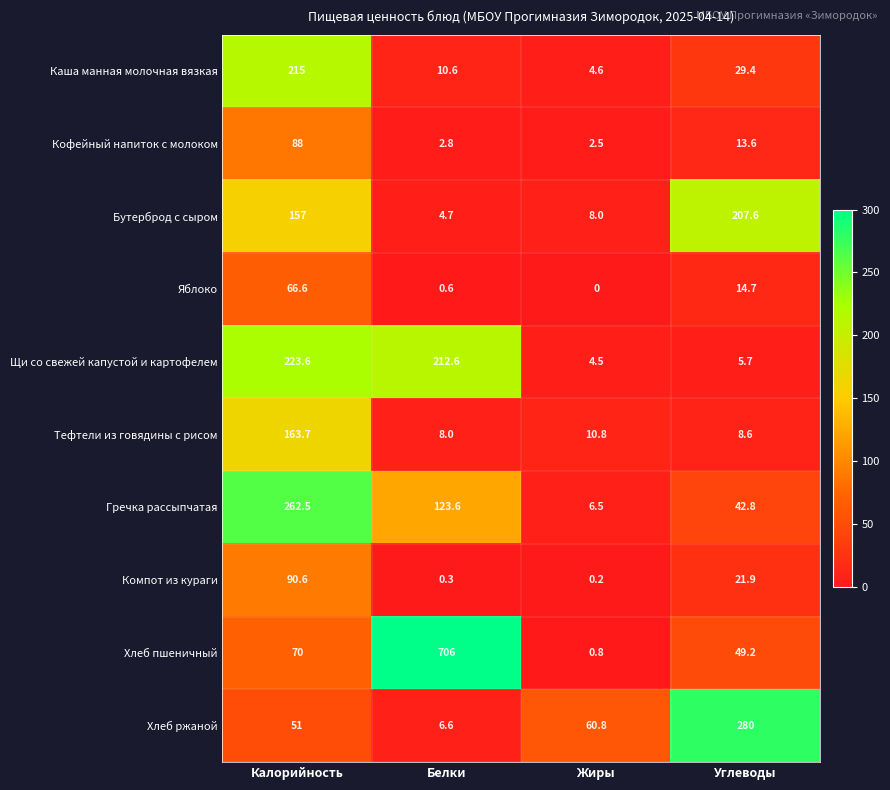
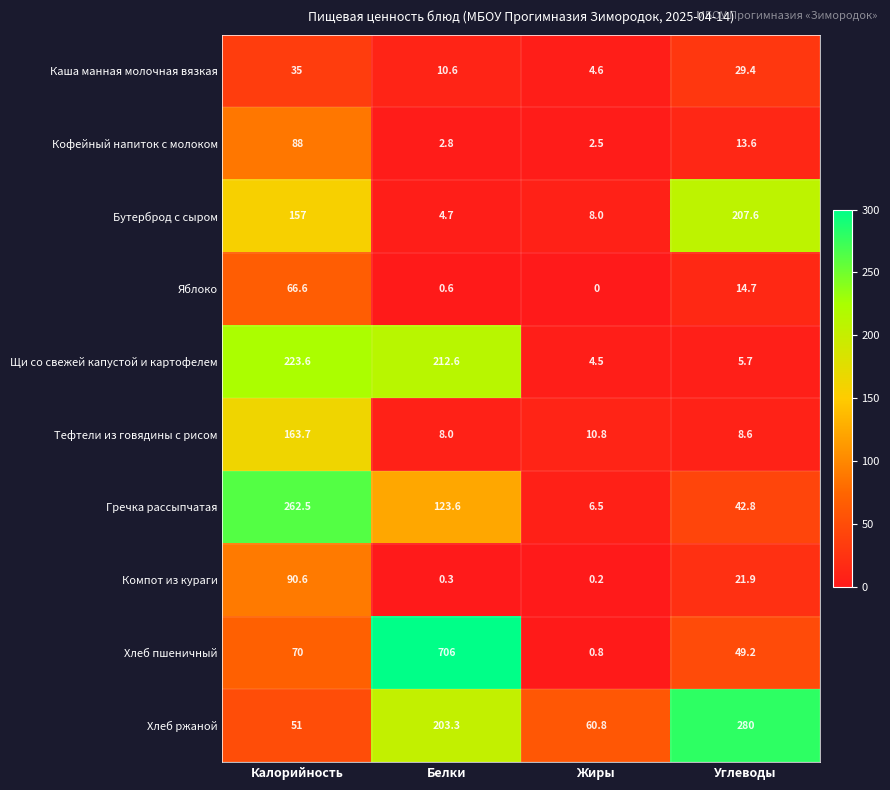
Каша манная молочная вязкая, Калорийность: 215 -> 35
Хлеб ржаной, Белки: 6.6 -> 203.3
